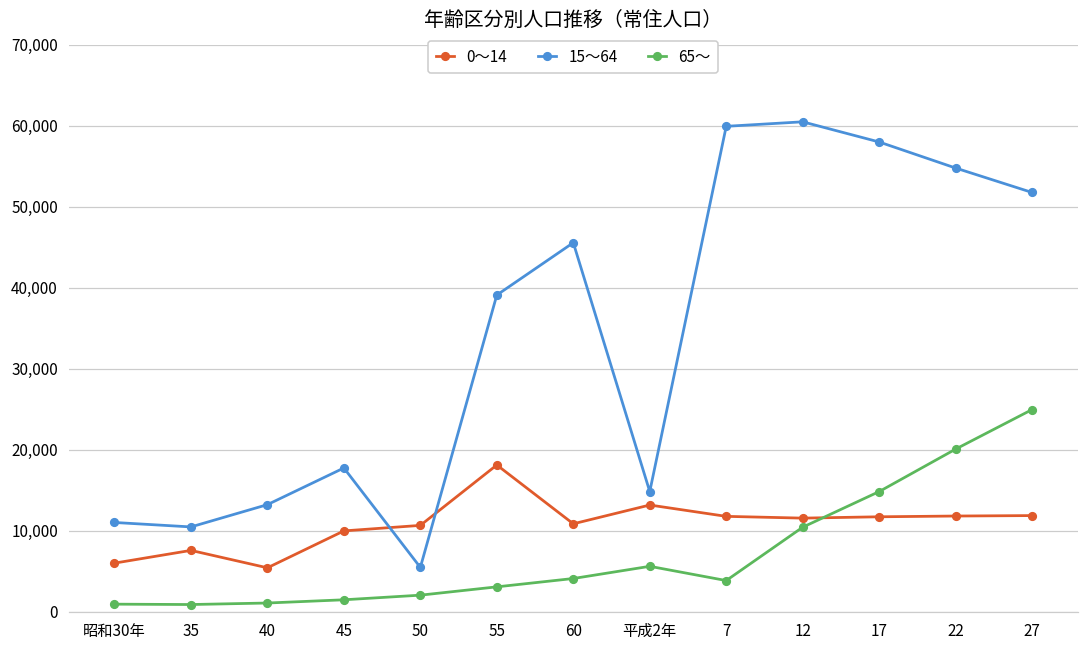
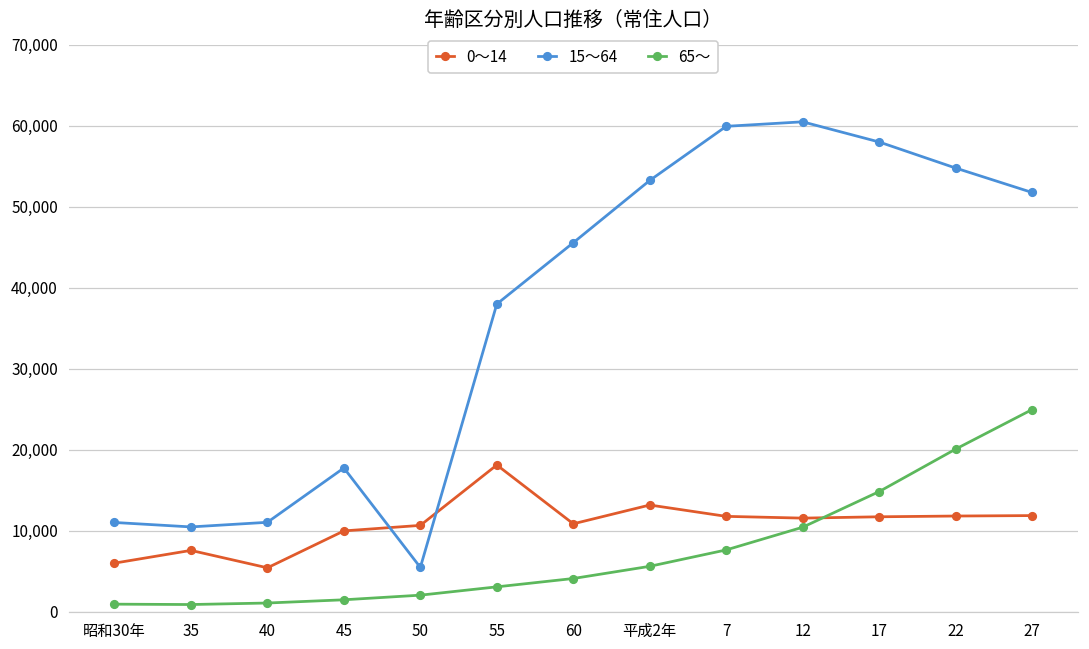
15～64, 40: 13,000 -> 11,000
15～64, 55: 39,000 -> 38,000
15～64, 平成2年: 15,000 -> 53,000
65～, 7: 4,000 -> 8,000
